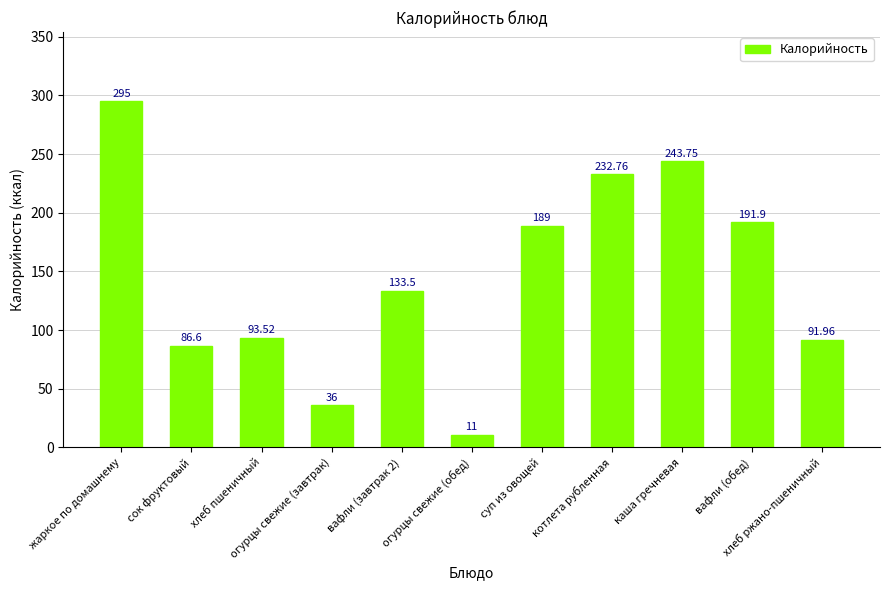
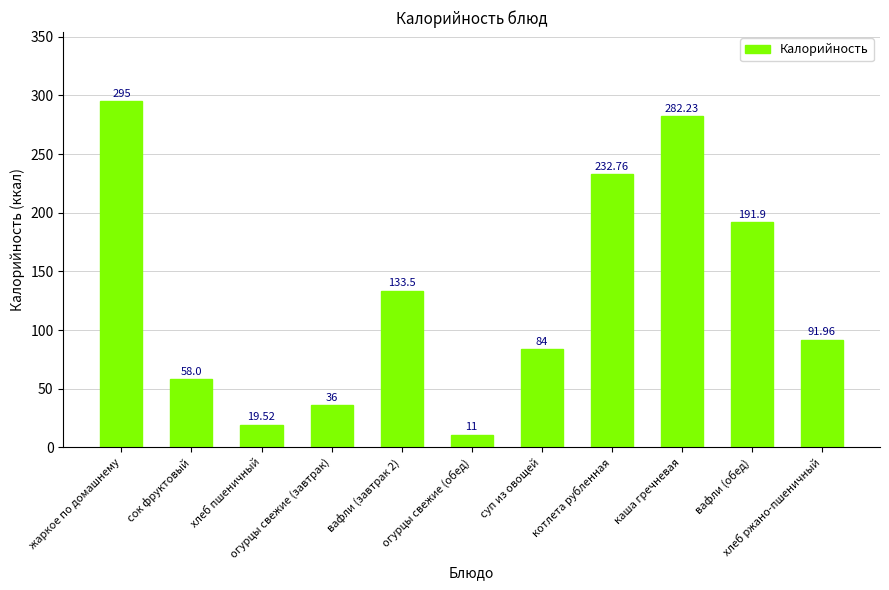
сок фруктовый: 86.6 -> 58.0
хлеб пшеничный: 93.52 -> 19.52
суп из овощей: 189 -> 84
каша гречневая: 243.75 -> 282.23
